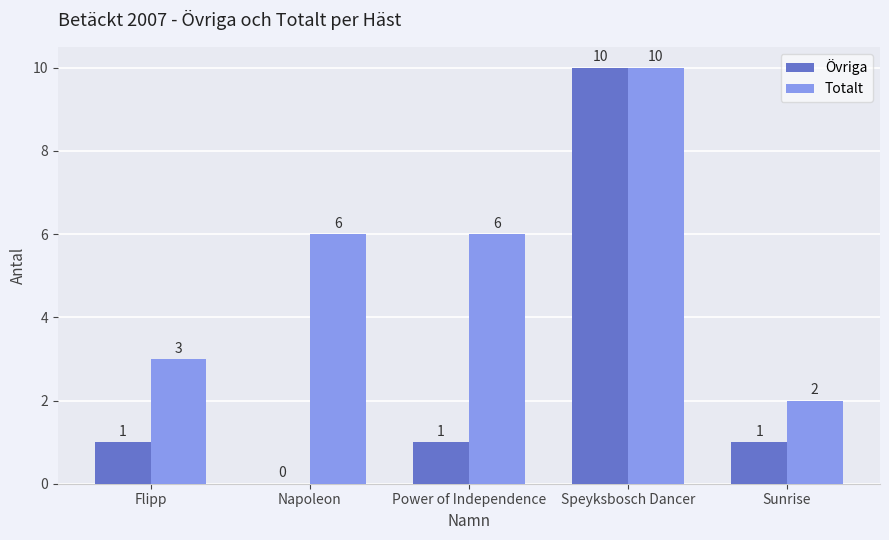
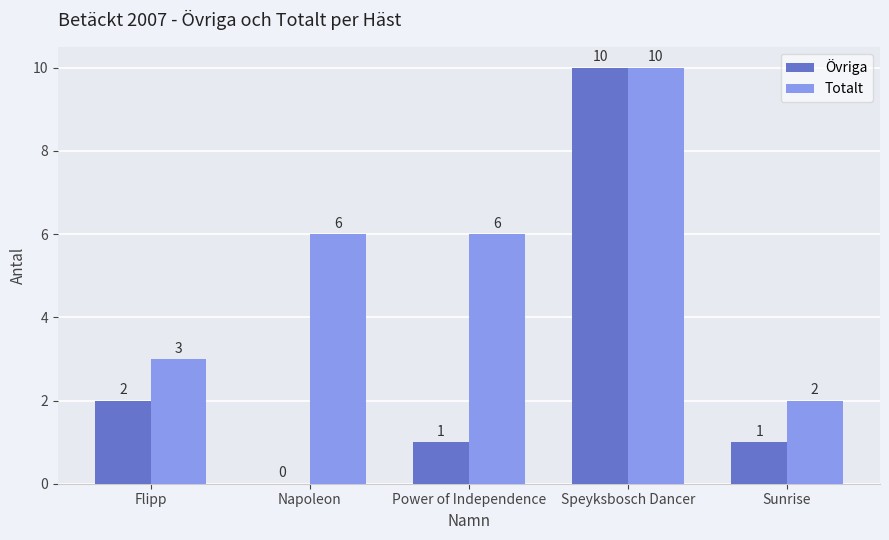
Övriga, Flipp: 1 -> 2
